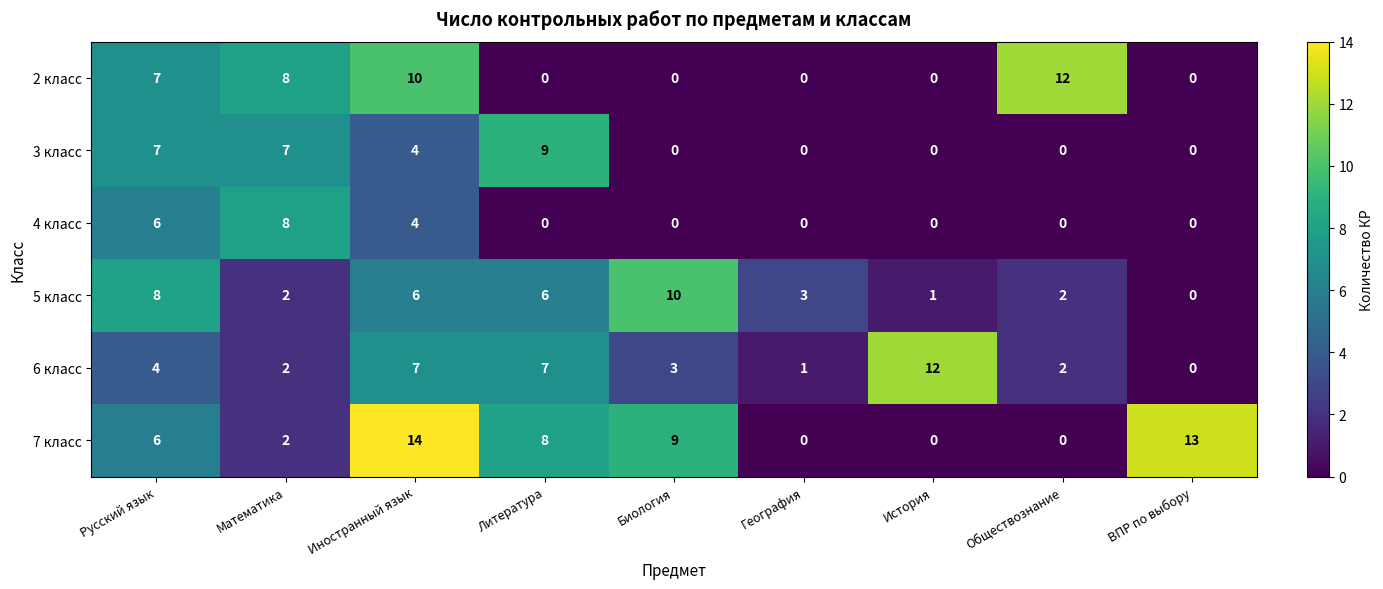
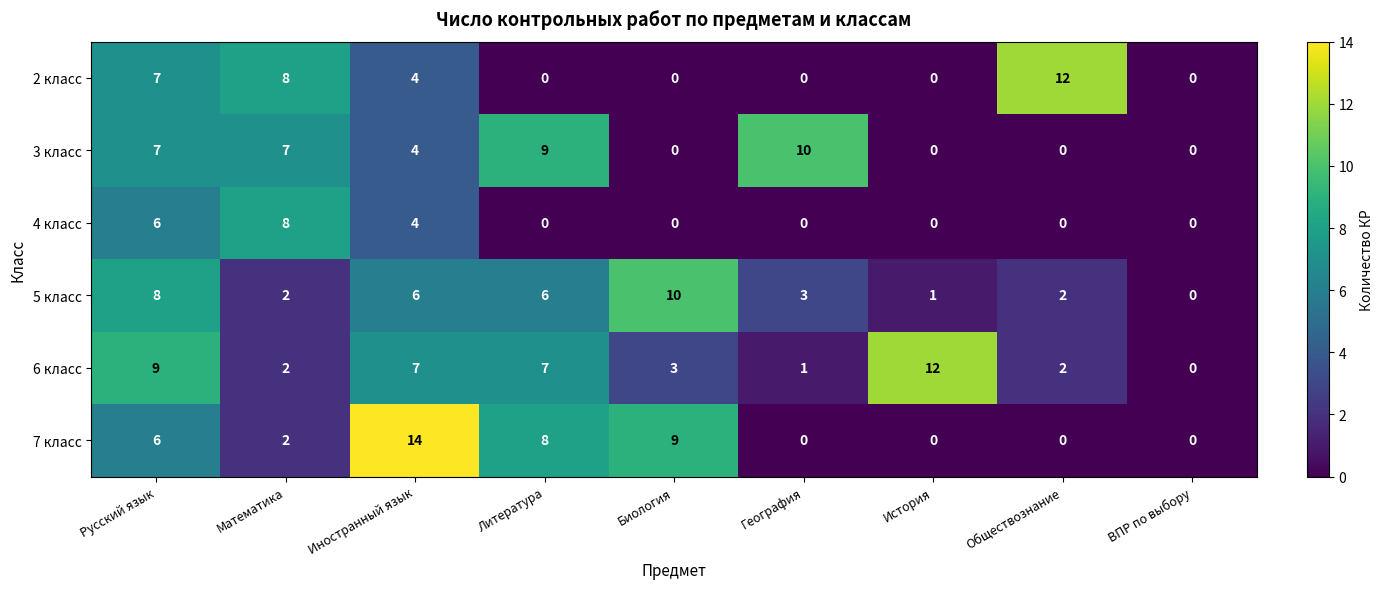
2 класс, Иностранный язык: 10 -> 4
3 класс, География: 0 -> 10
6 класс, Русский язык: 4 -> 9
7 класс, ВПР по выбору: 13 -> 0
